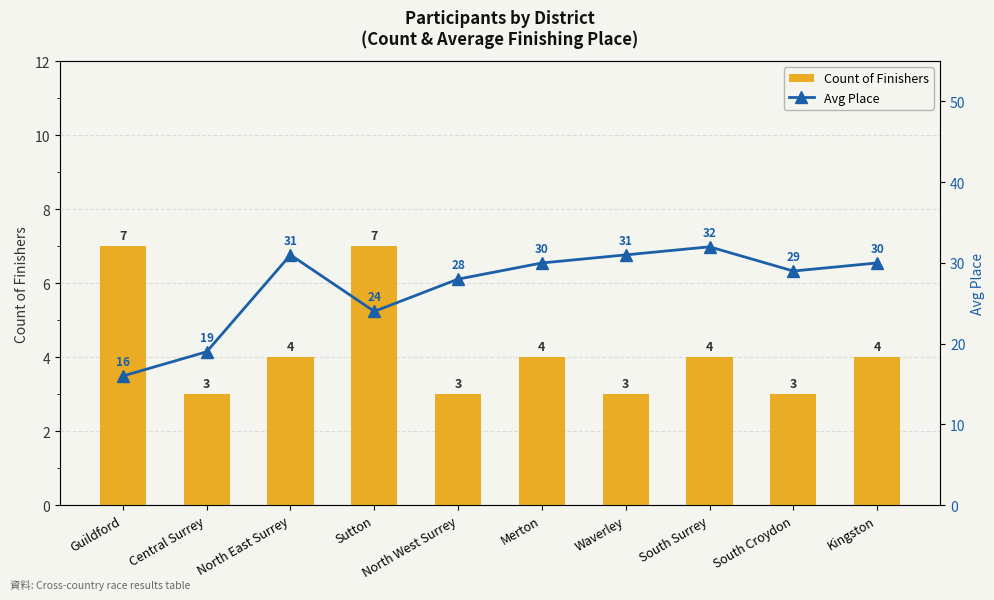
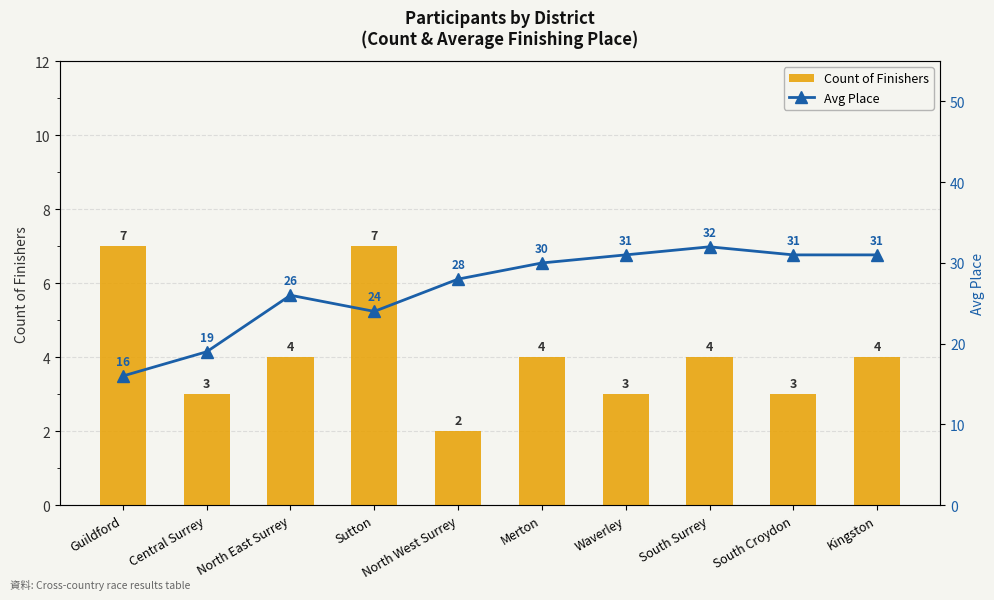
Count of Finishers, North West Surrey: 3 -> 2
Avg Place, North East Surrey: 31 -> 26
Avg Place, South Croydon: 29 -> 31
Avg Place, Kingston: 30 -> 31
